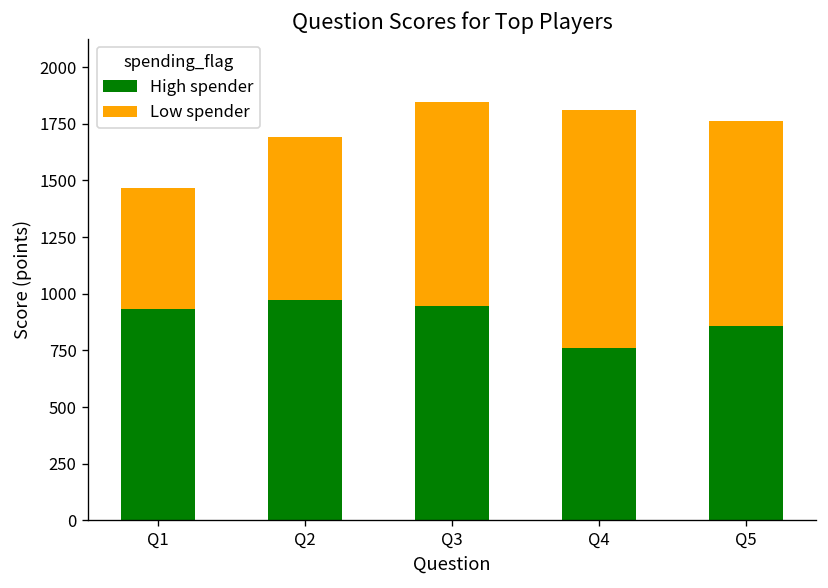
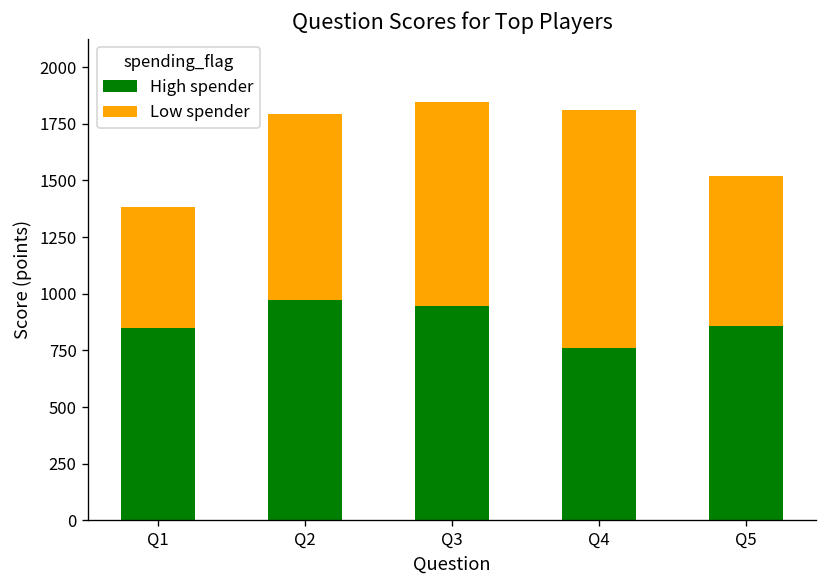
High spender, Q1: 930 -> 850
Low spender, Q2: 720 -> 820
Low spender, Q5: 900 -> 660
